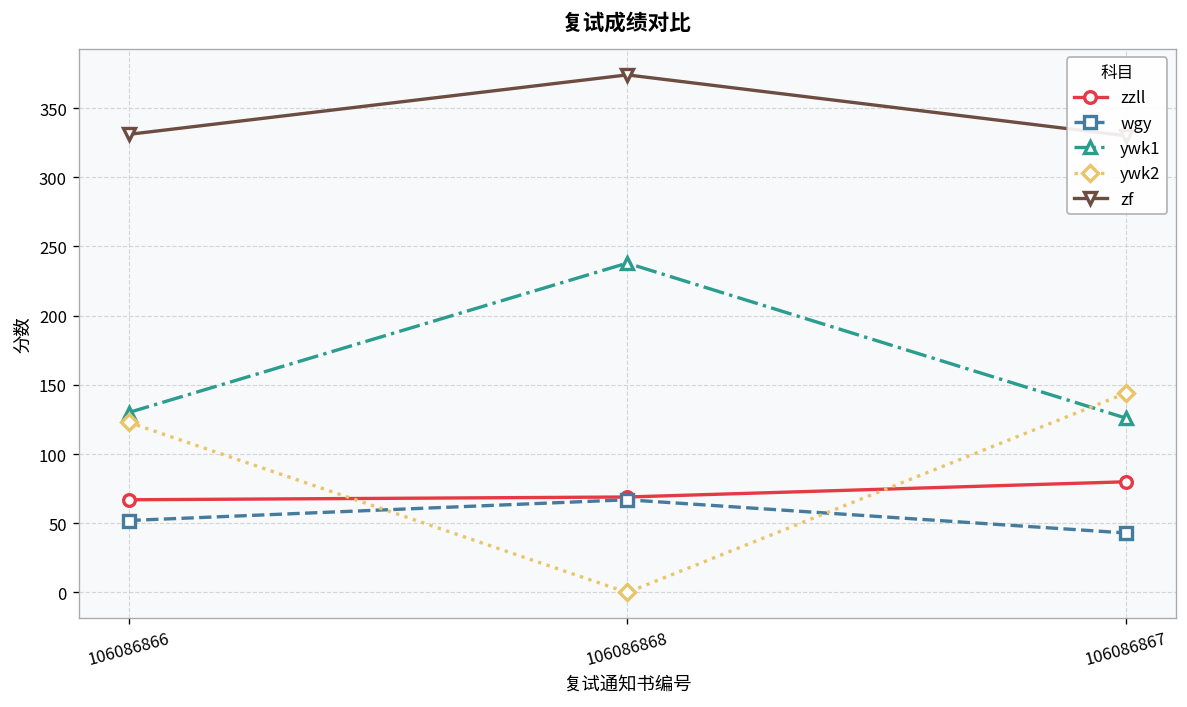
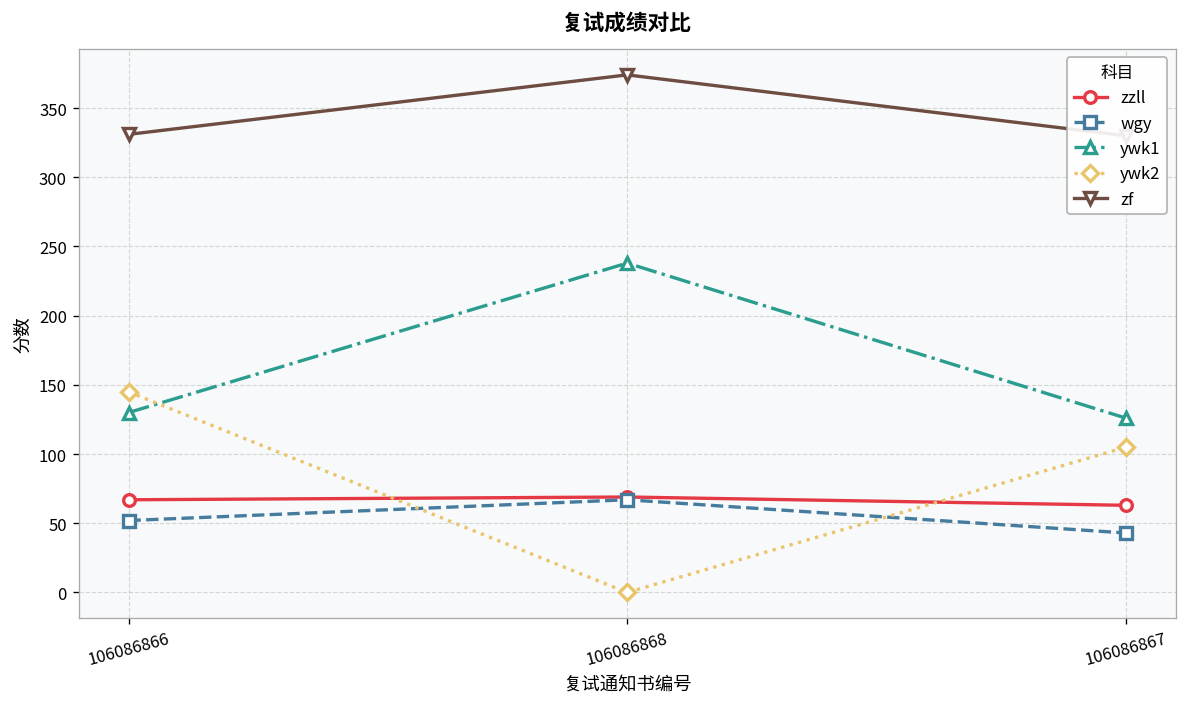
ywk2, 106086866: 123 -> 145
zzll, 106086867: 80 -> 63
ywk2, 106086867: 144 -> 105
